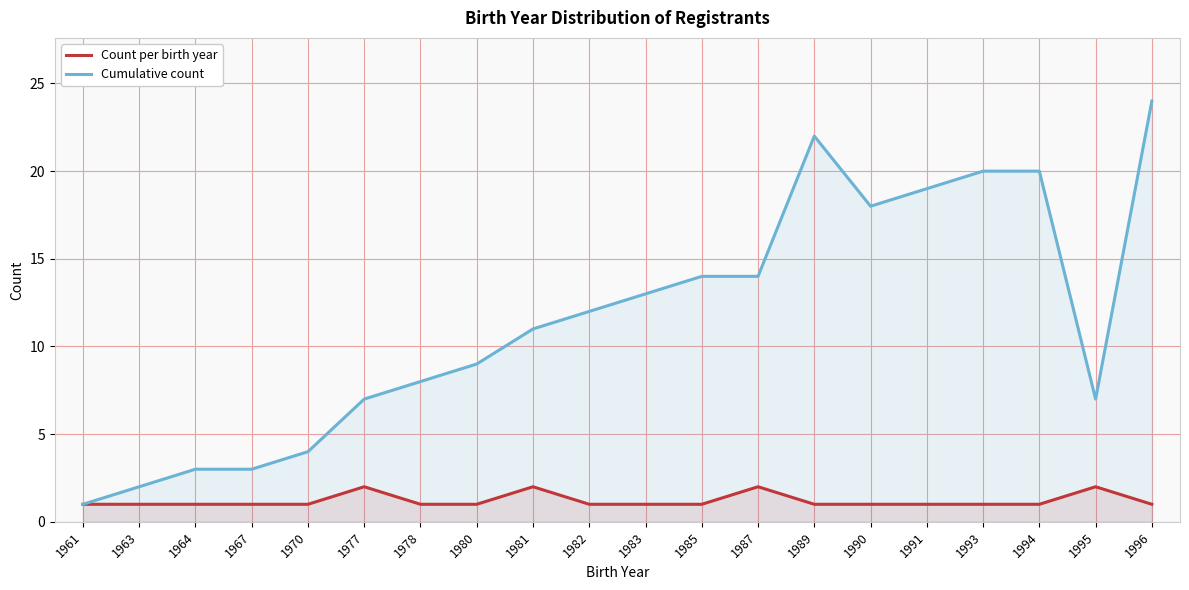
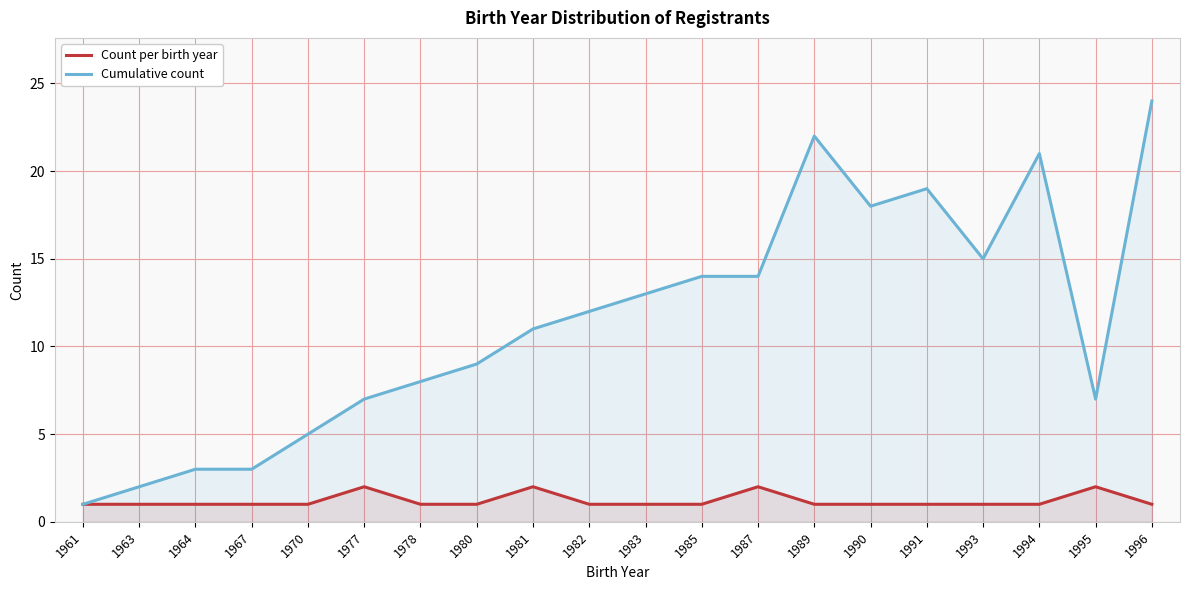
Cumulative count, 1970: 4 -> 5
Cumulative count, 1993: 20 -> 15
Cumulative count, 1994: 20 -> 21
